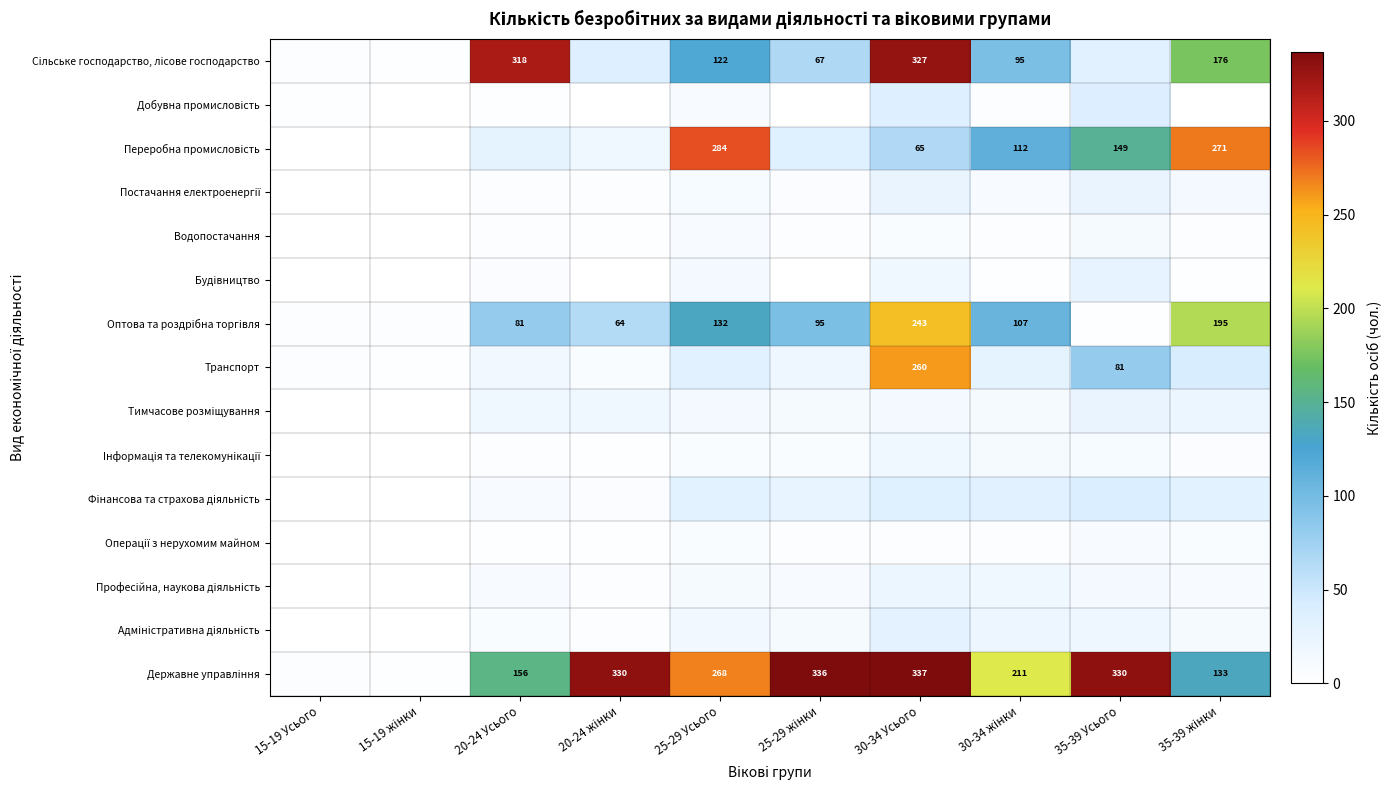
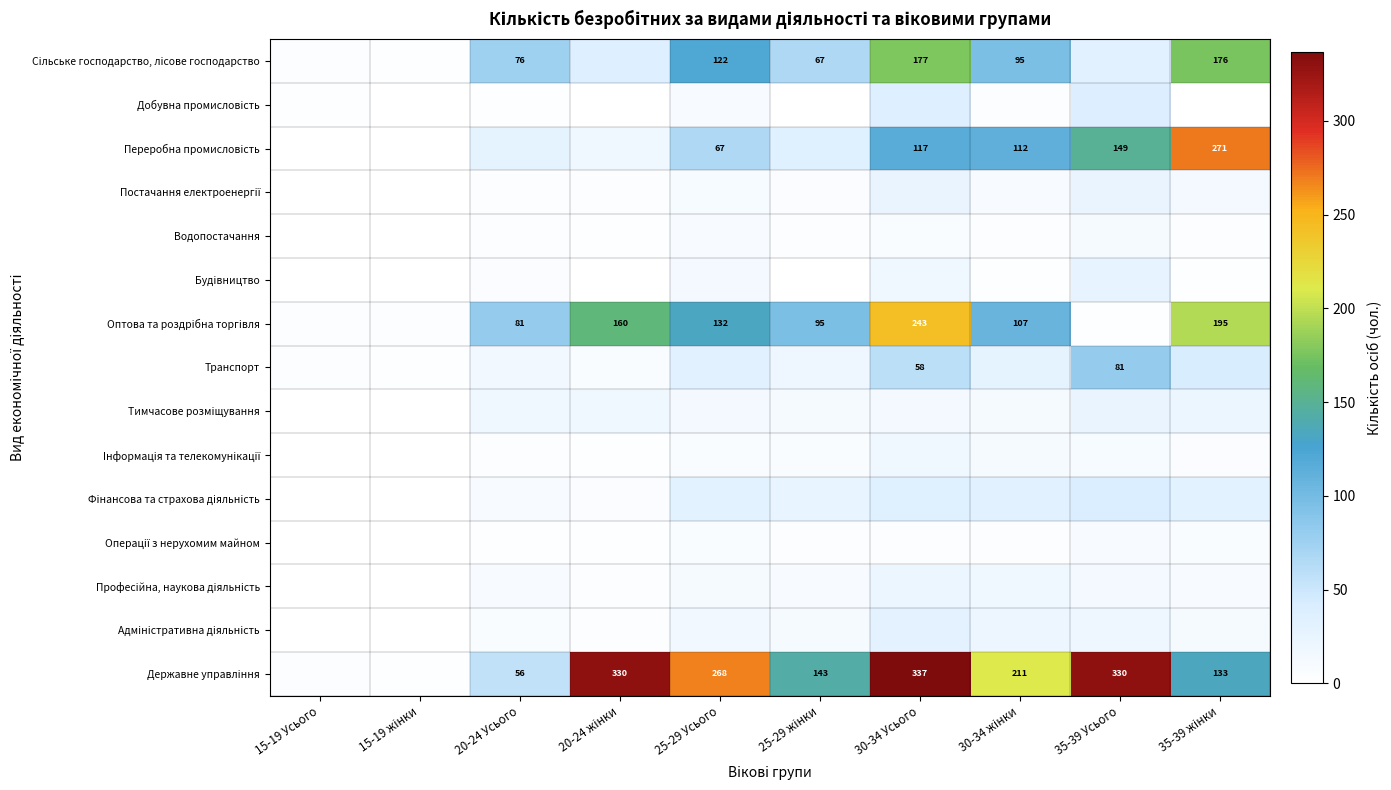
Сільське господарство, лісове господарство, 20-24 Усього: 318 -> 76
Сільське господарство, лісове господарство, 30-34 Усього: 327 -> 177
Переробна промисловість, 25-29 Усього: 284 -> 67
Переробна промисловість, 30-34 Усього: 65 -> 117
Оптова та роздрібна торгівля, 20-24 жінки: 64 -> 160
Транспорт, 30-34 Усього: 260 -> 58
Державне управління, 20-24 Усього: 156 -> 56
Державне управління, 25-29 жінки: 336 -> 143
